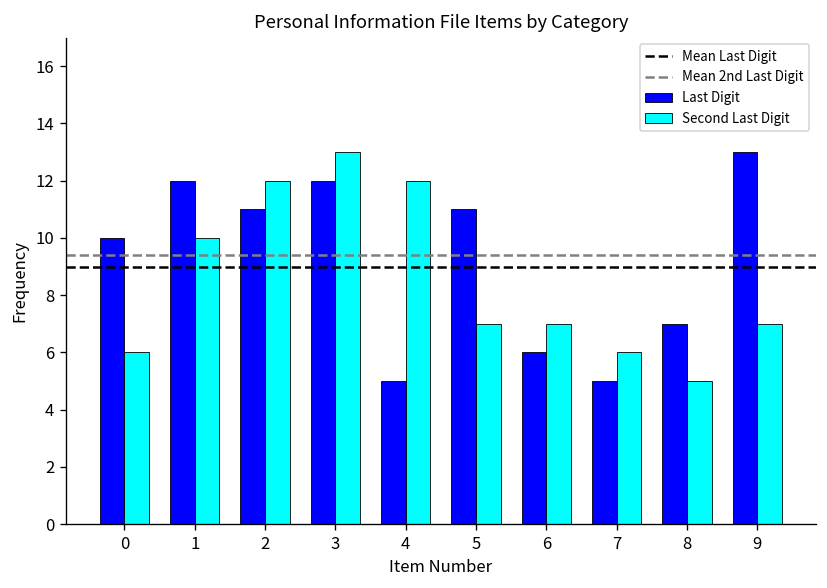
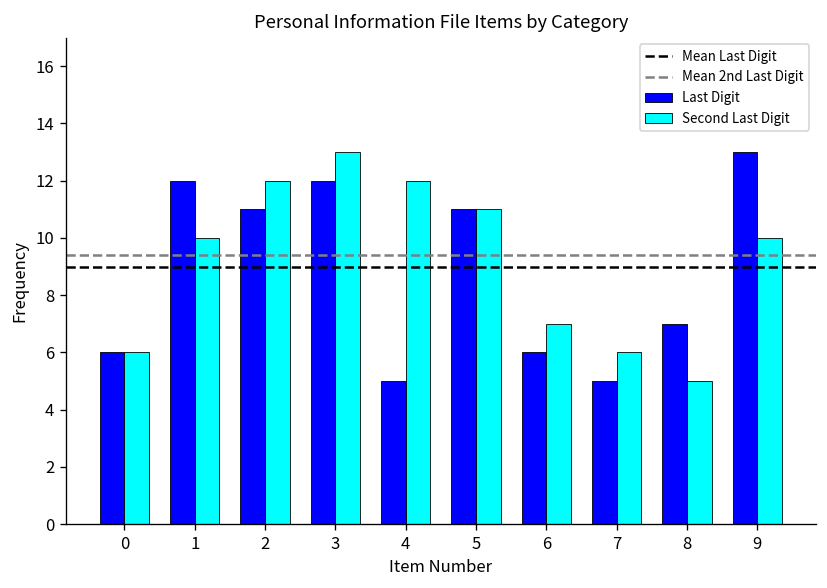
Last Digit, 0: 10 -> 6
Second Last Digit, 5: 7 -> 11
Second Last Digit, 9: 7 -> 10
